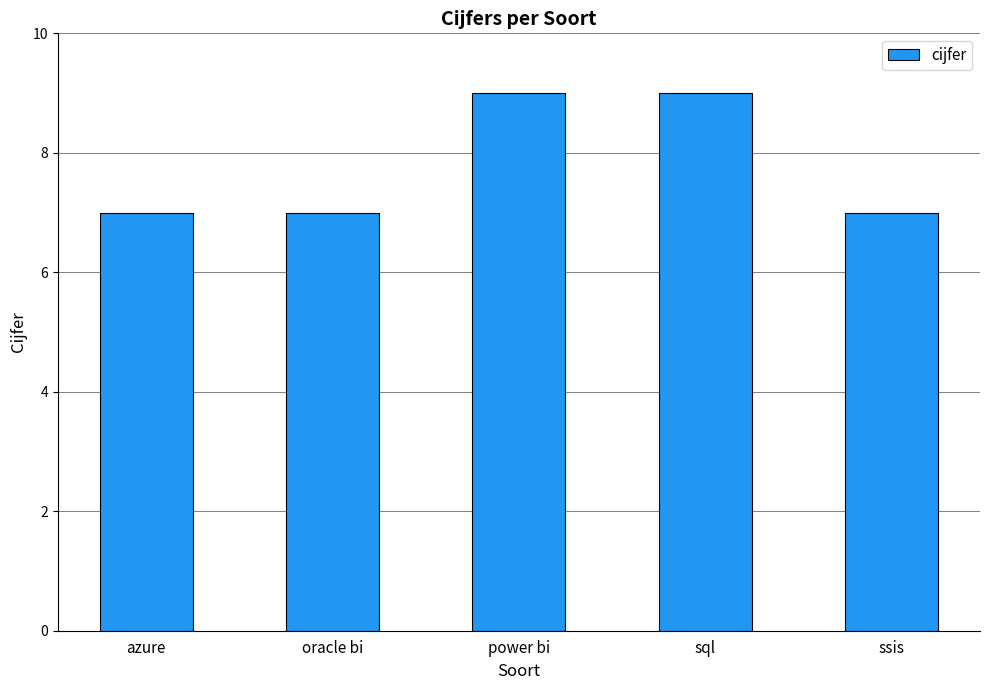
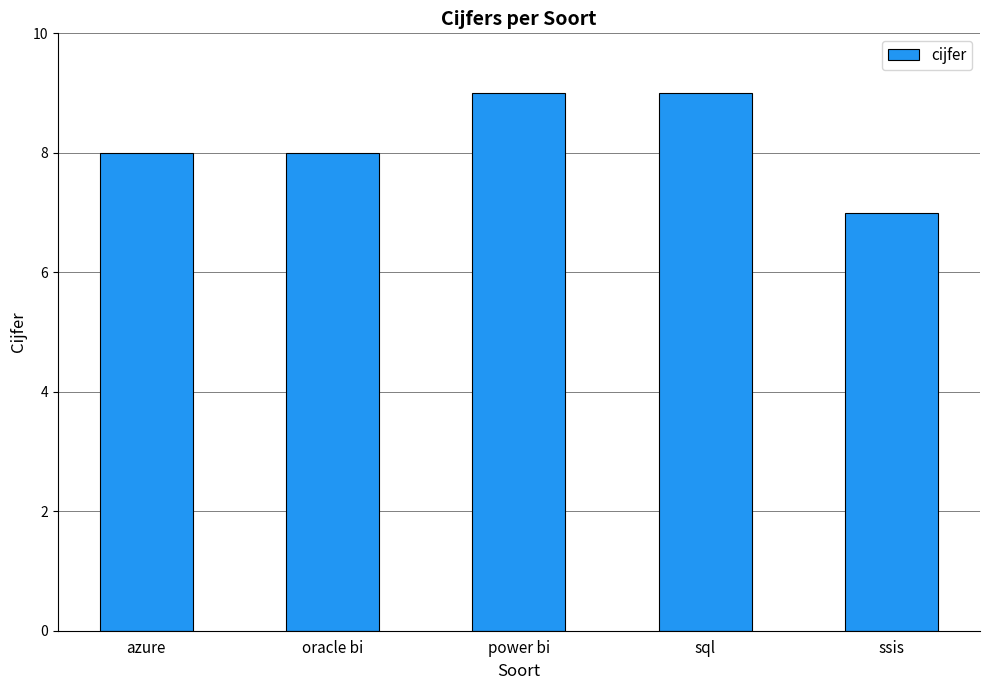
azure: 7 -> 8
oracle bi: 7 -> 8
